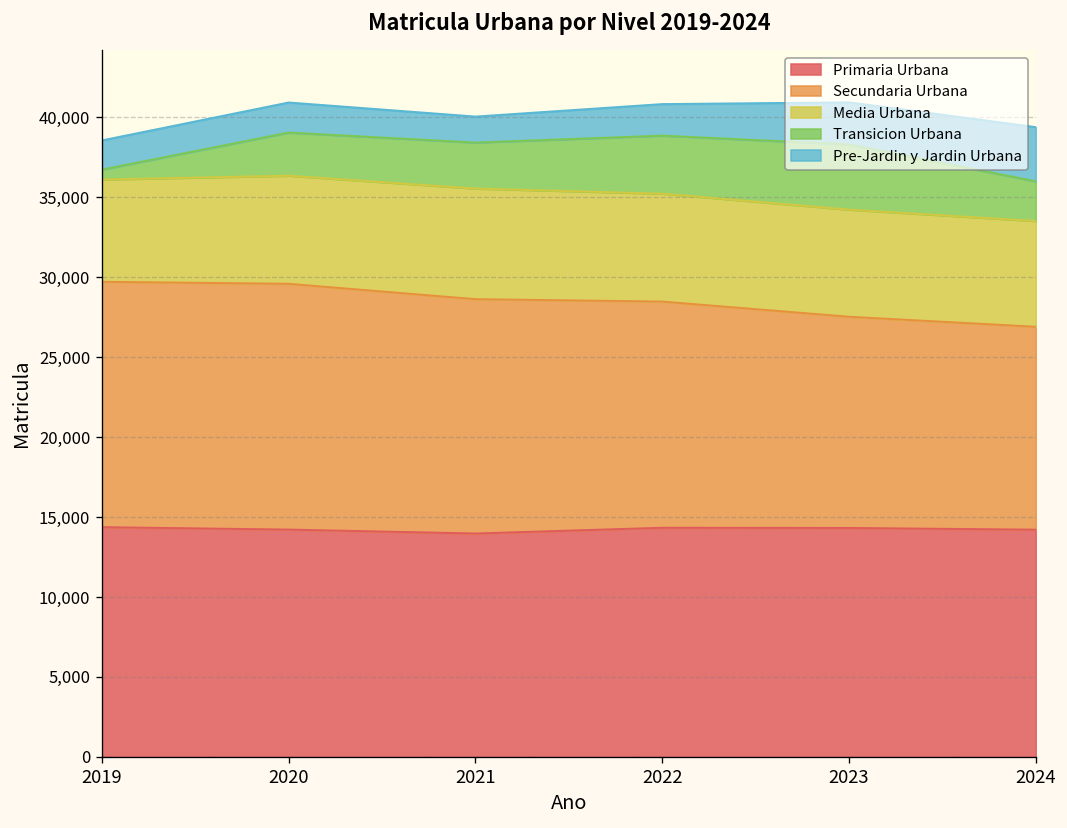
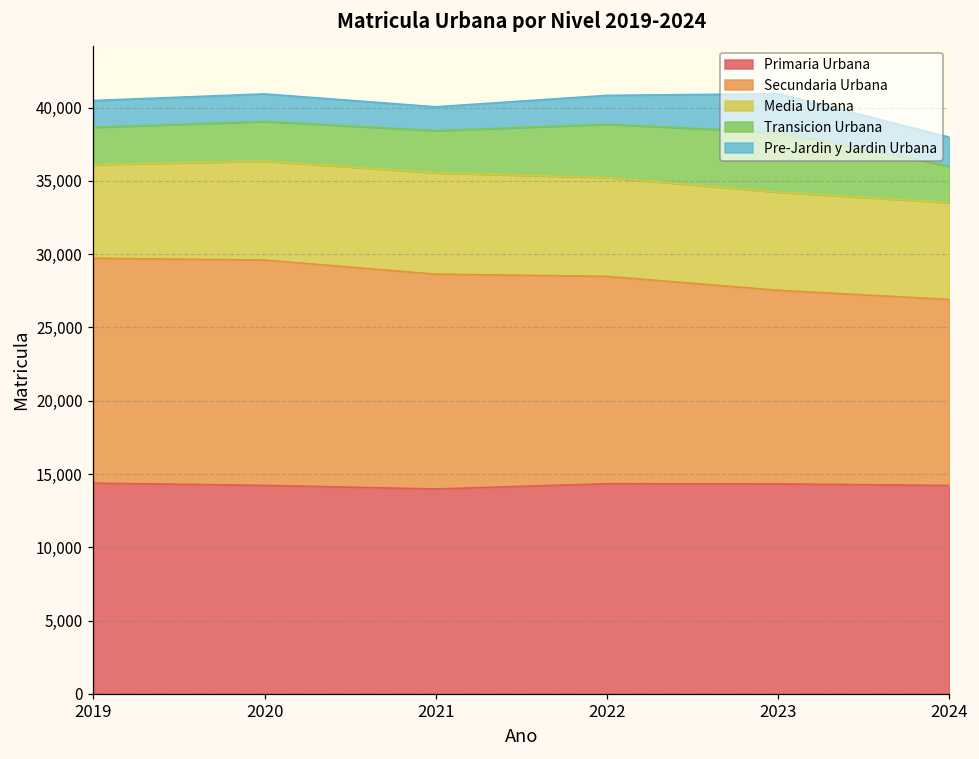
Transicion Urbana, 2019: 600 -> 2,500
Pre-Jardin y Jardin Urbana, 2024: 3,400 -> 2,000
